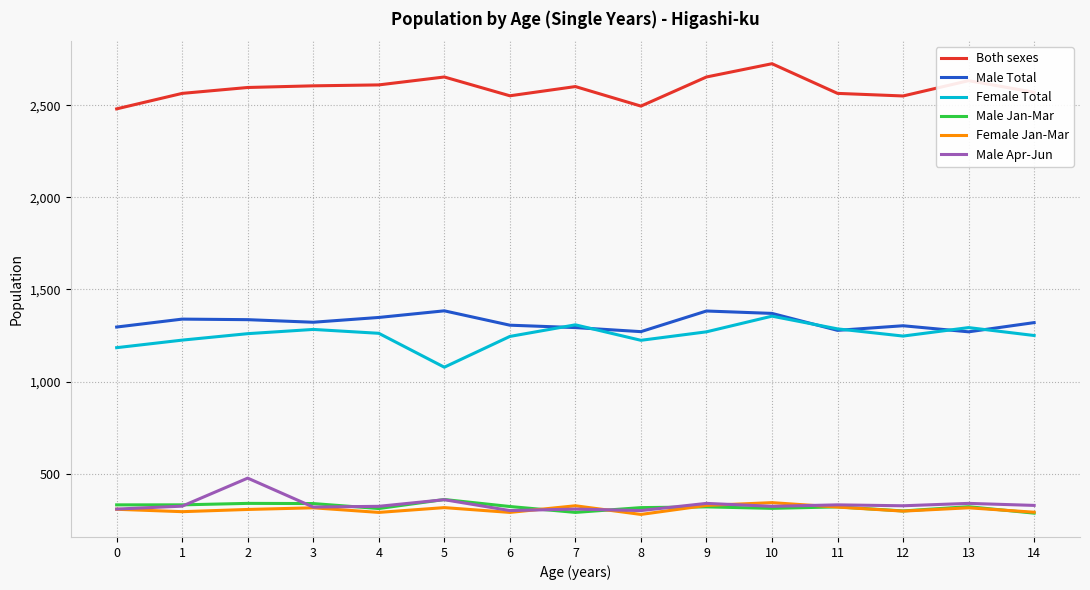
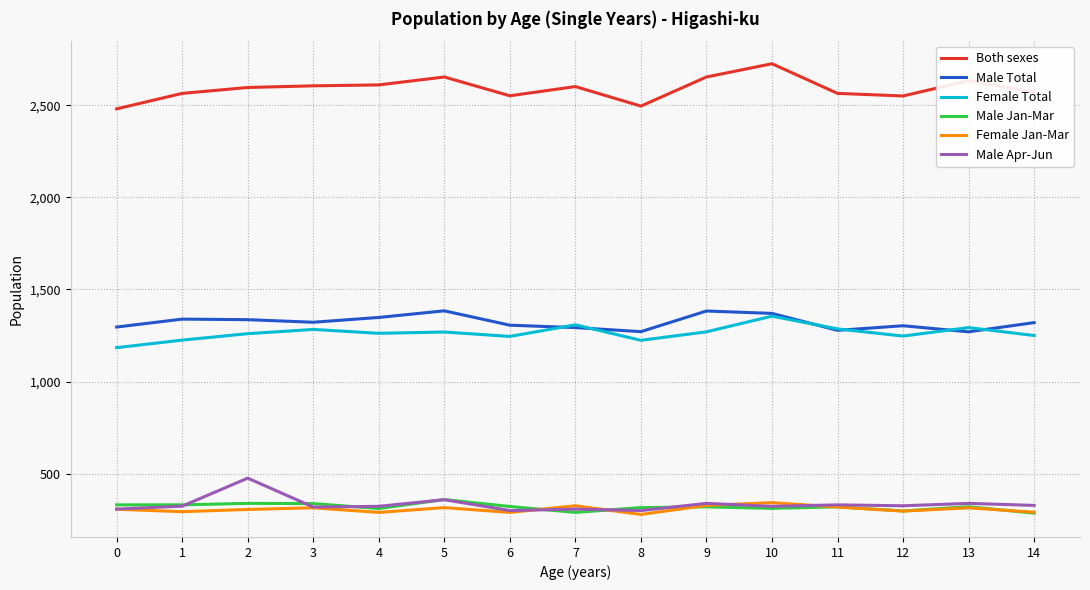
Female Total, 5: 1,080 -> 1,270
